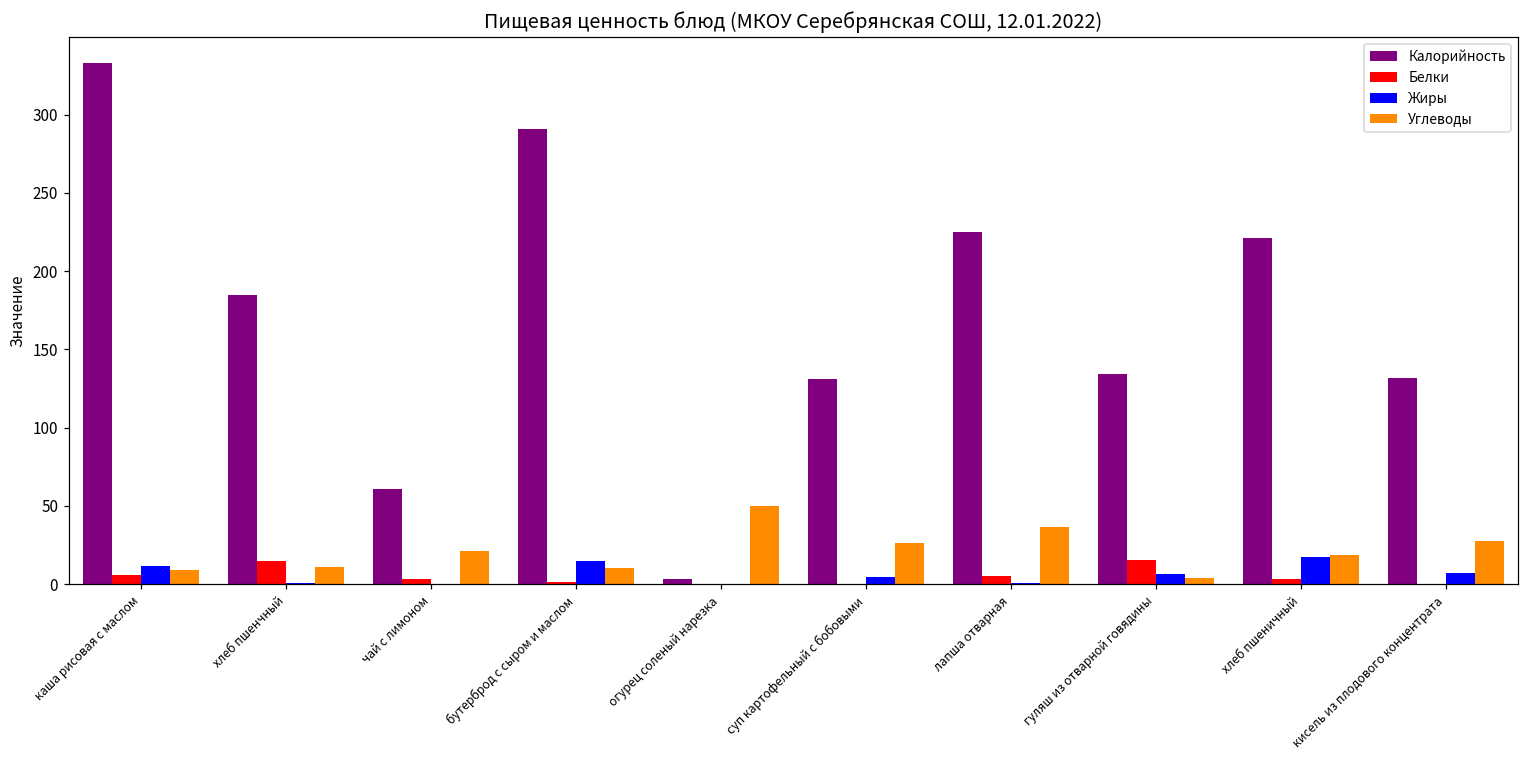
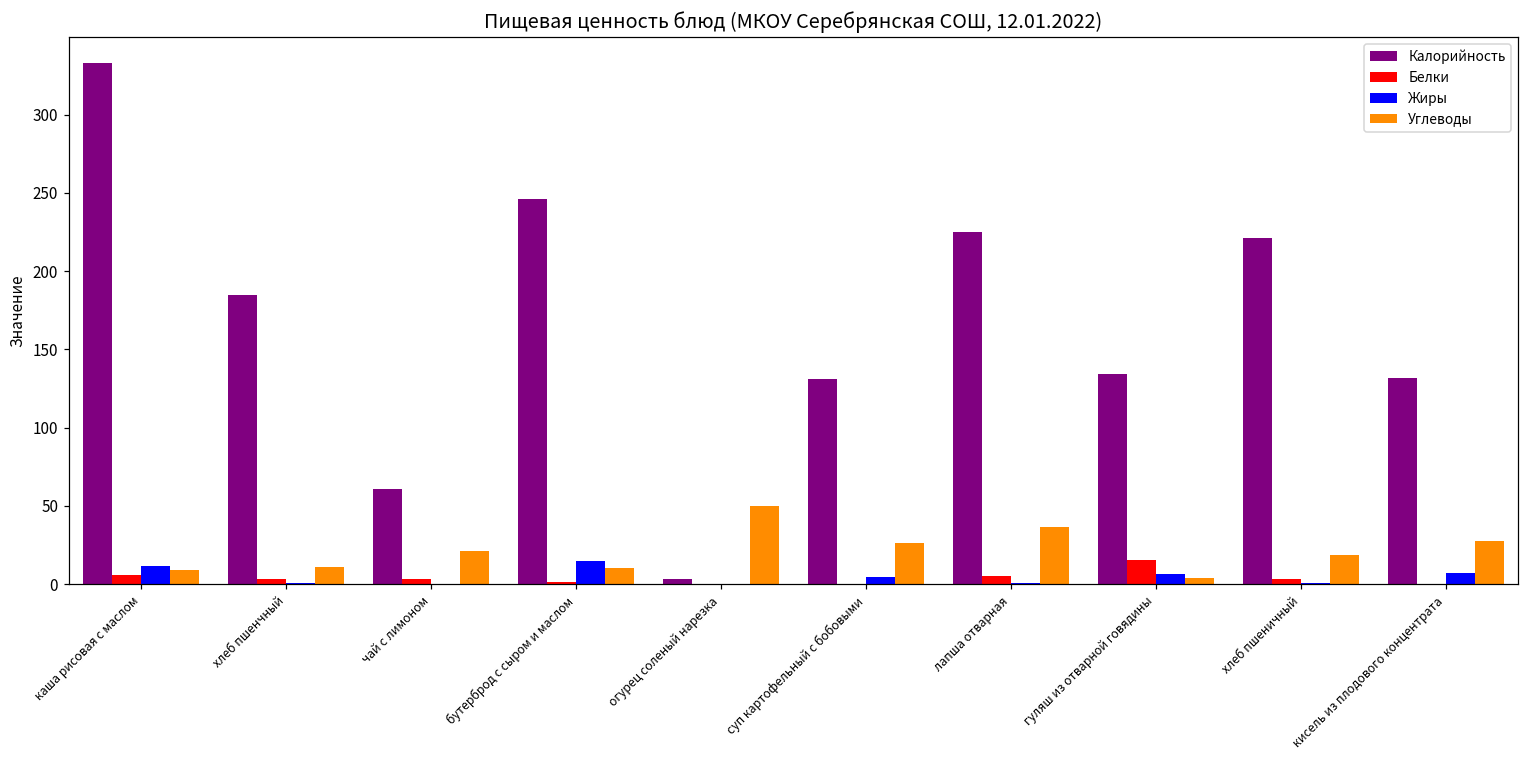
Белки, хлеб пшенчный: 15 -> 3
Калорийность, бутерброд с сыром и маслом: 291 -> 246
Жиры, хлеб пшеничный: 17 -> 0
